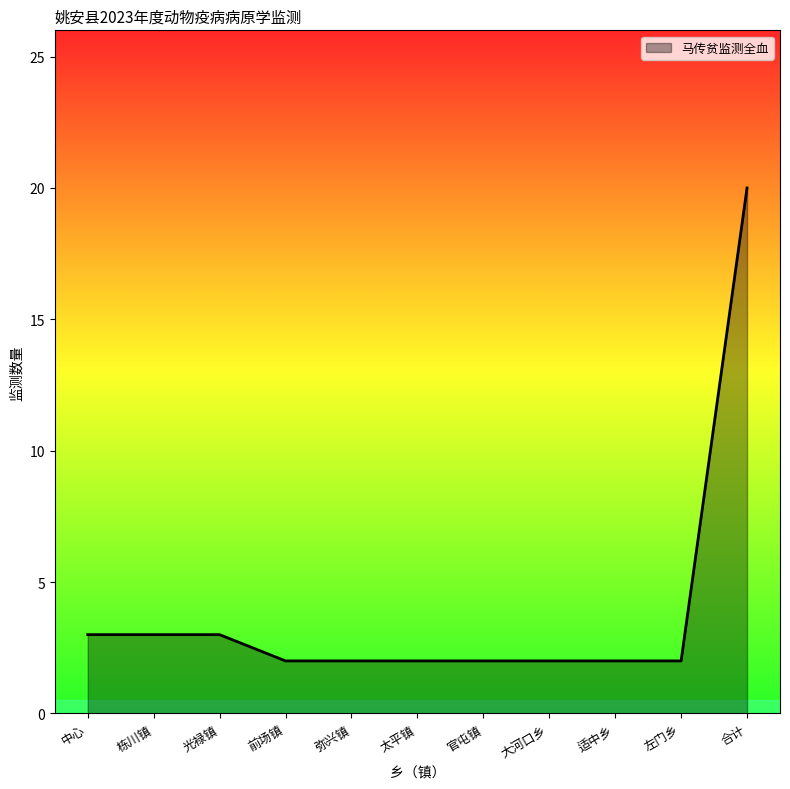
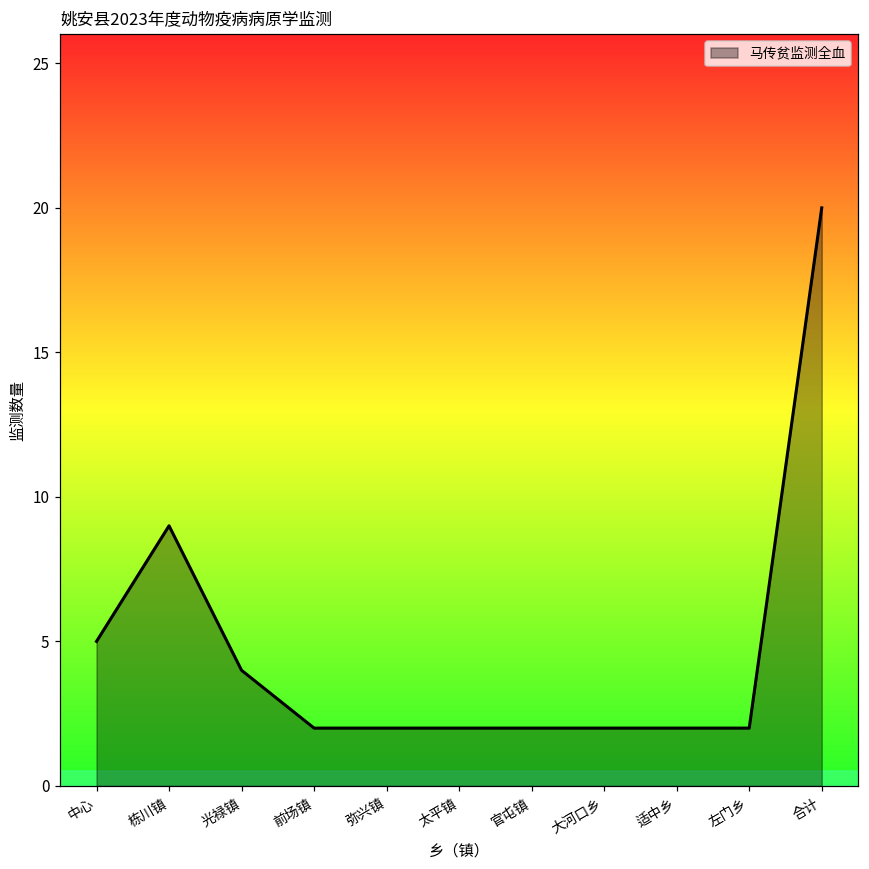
中心: 3 -> 5
栋川镇: 3 -> 9
光禄镇: 3 -> 4
